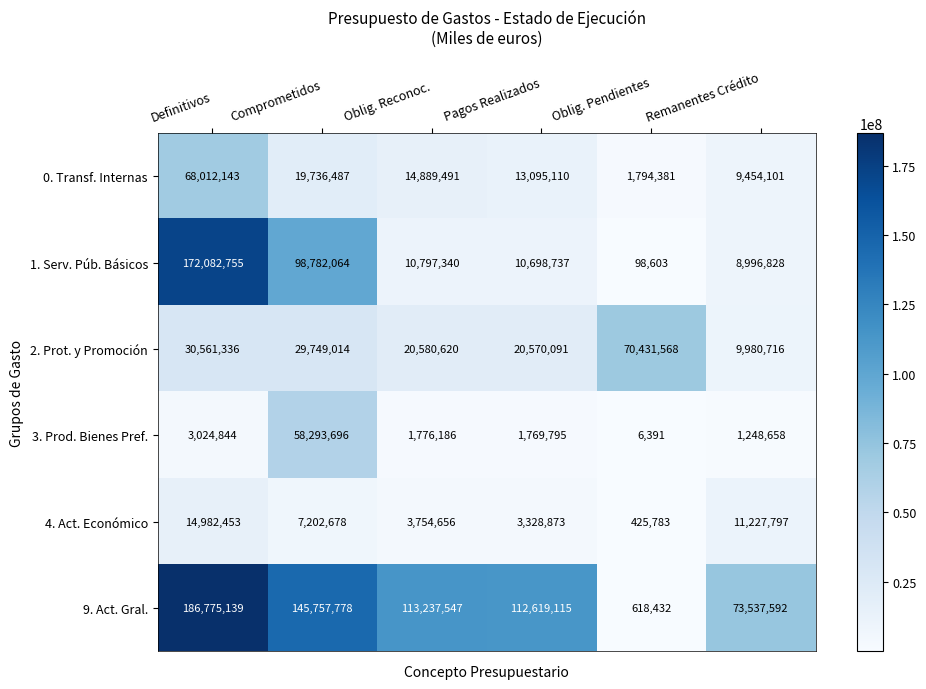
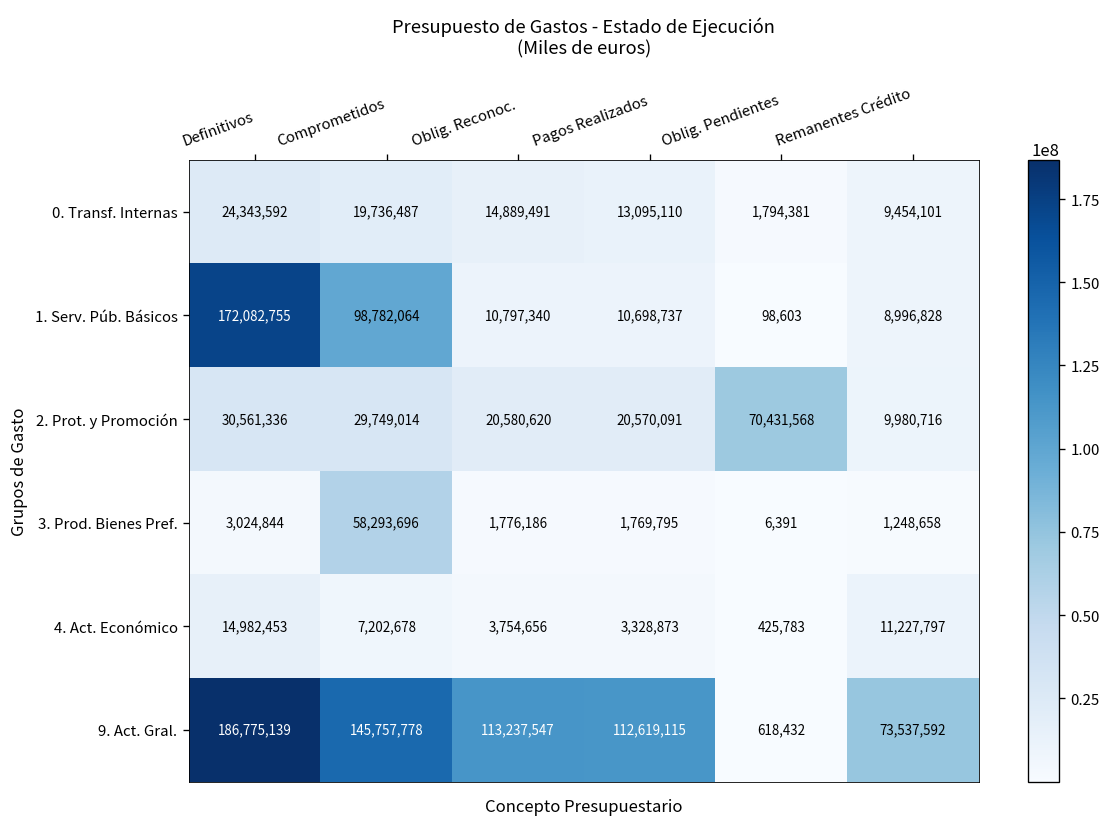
0. Transf. Internas, Definitivos: 68,012,143 -> 24,343,592
